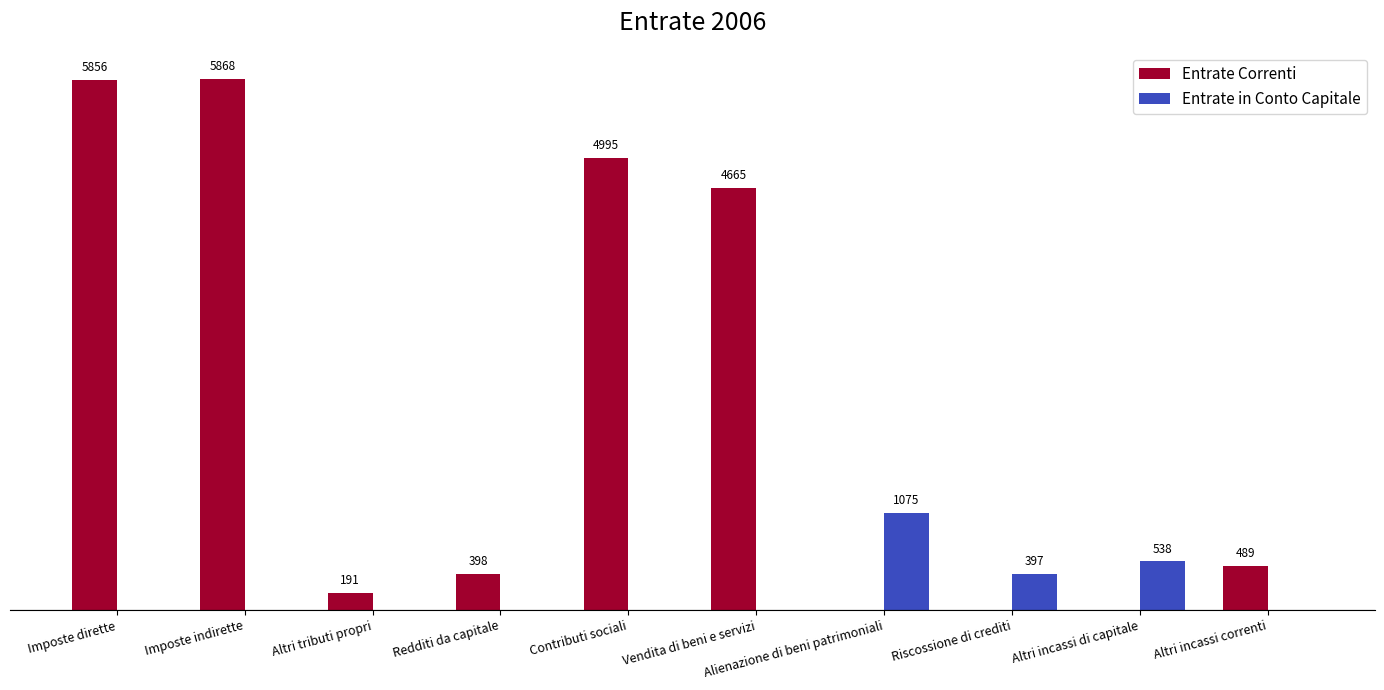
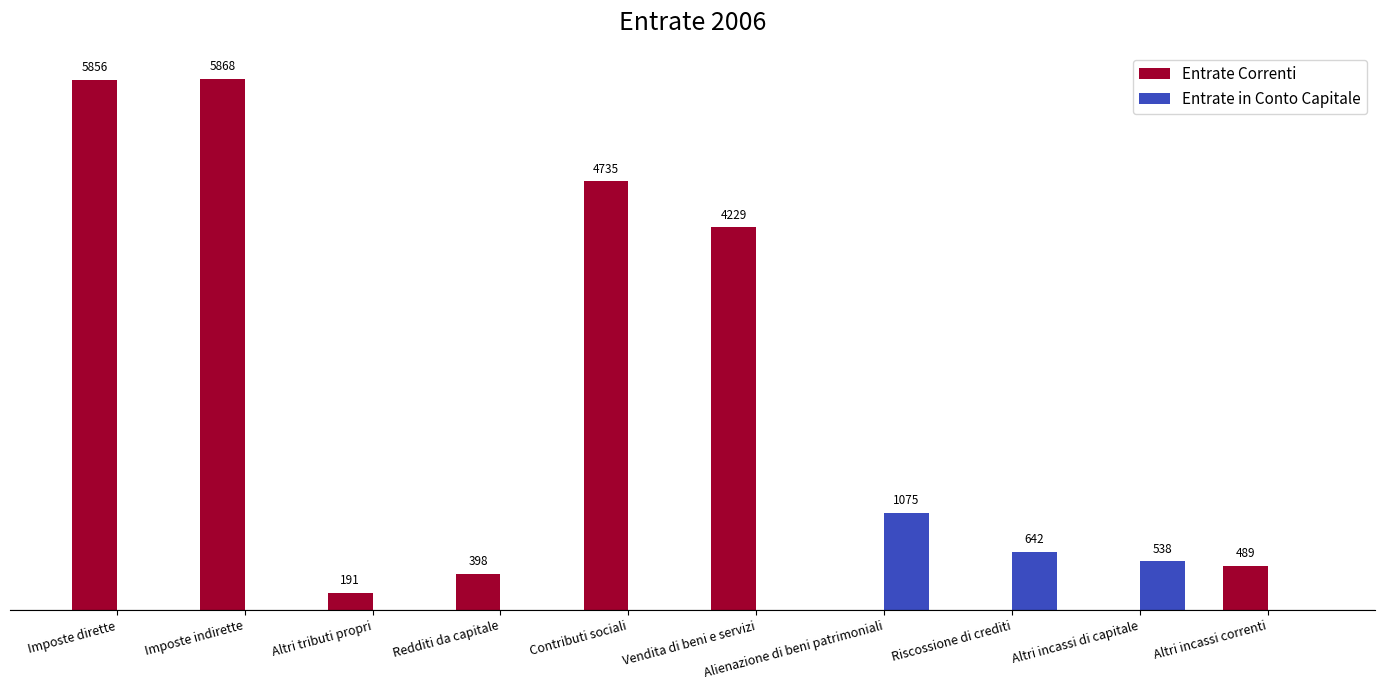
Entrate Correnti, Contributi sociali: 4995 -> 4735
Entrate Correnti, Vendita di beni e servizi: 4665 -> 4229
Entrate in Conto Capitale, Riscossione di crediti: 397 -> 642
